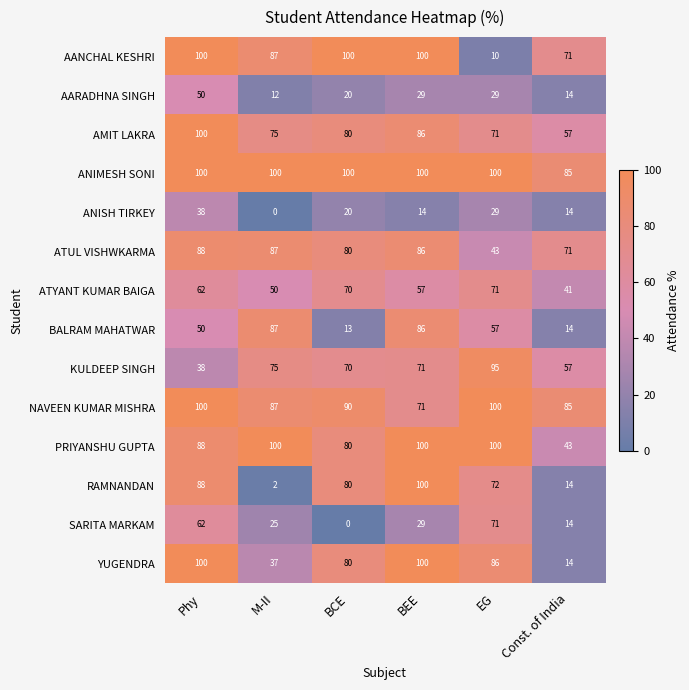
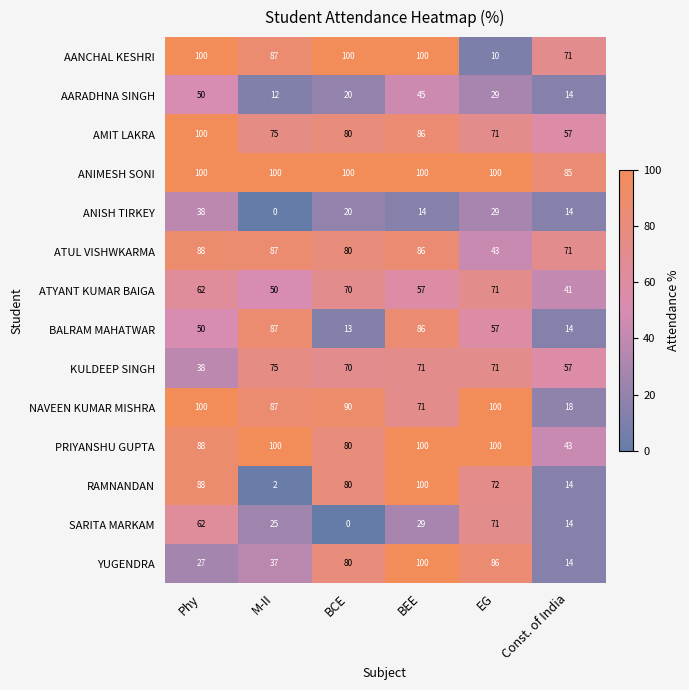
AARADHNA SINGH, BEE: 29 -> 45
KULDEEP SINGH, EG: 95 -> 71
NAVEEN KUMAR MISHRA, Const. of India: 85 -> 18
YUGENDRA, Phy: 100 -> 27
